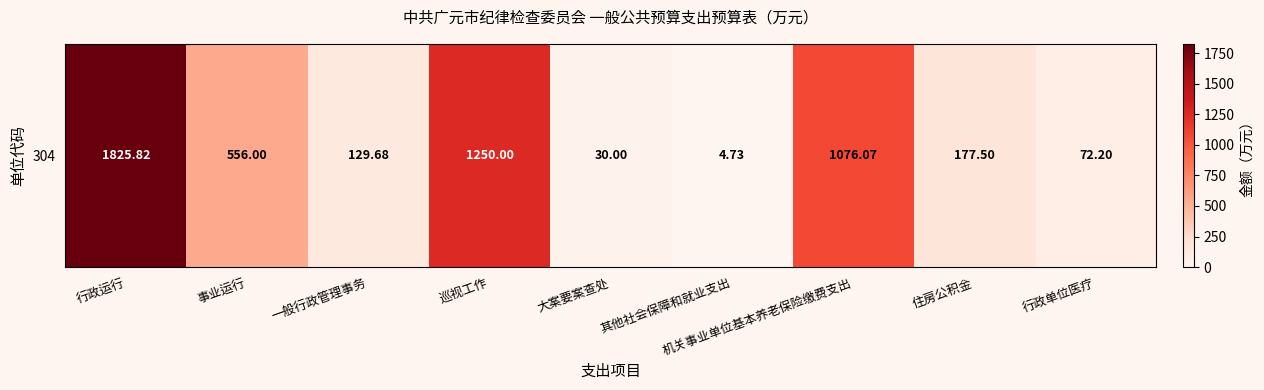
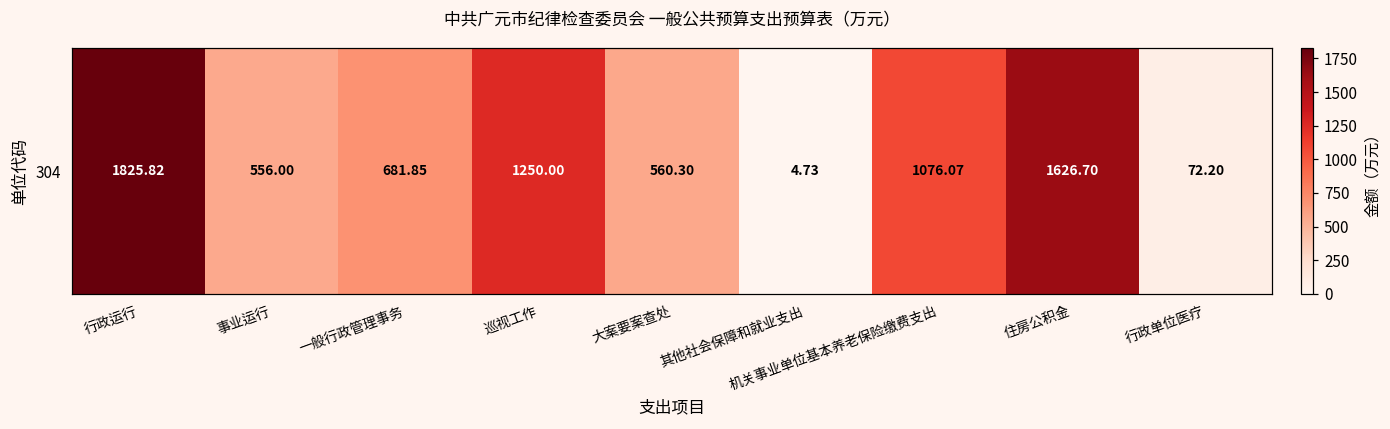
304, 一般行政管理事务: 129.68 -> 681.85
304, 大案要案查处: 30.00 -> 560.30
304, 住房公积金: 177.50 -> 1626.70
